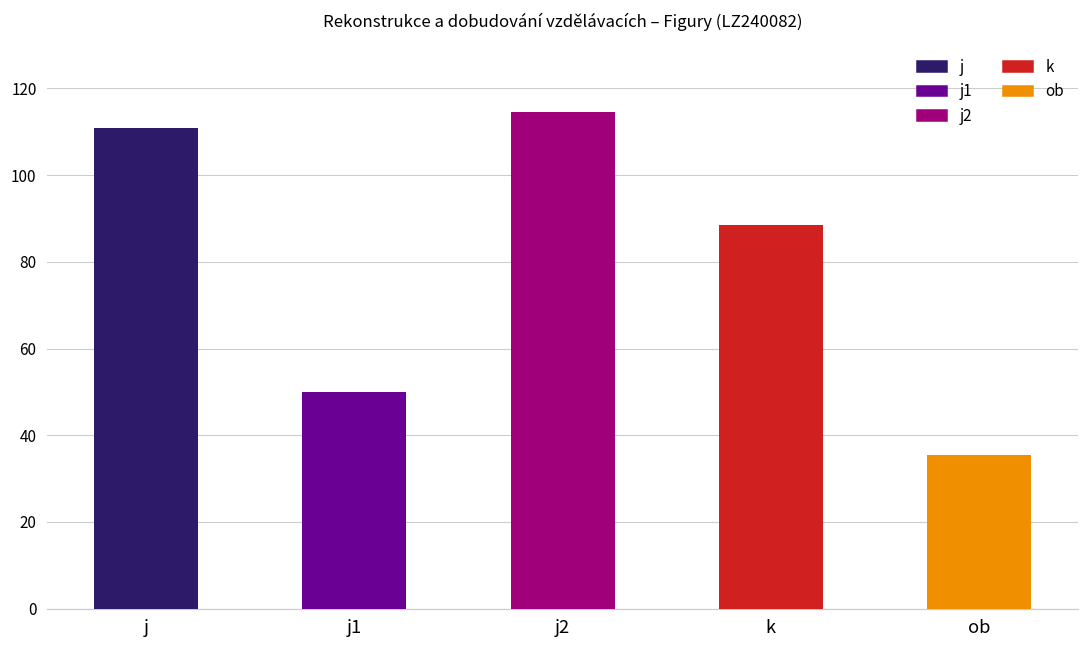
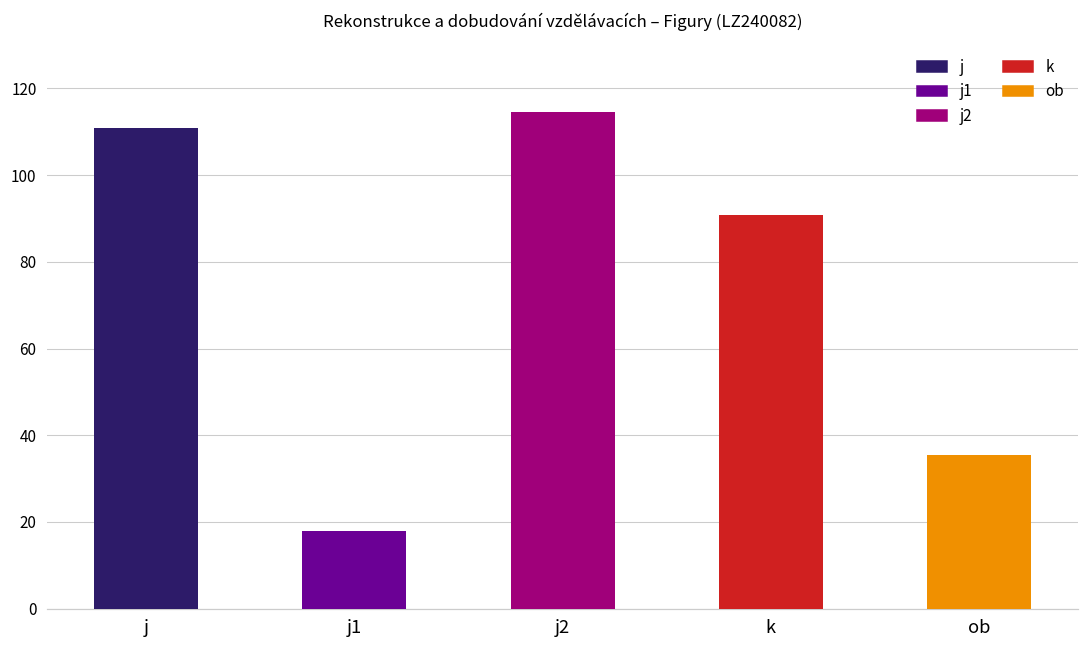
j1: 50 -> 18
k: 88 -> 91
